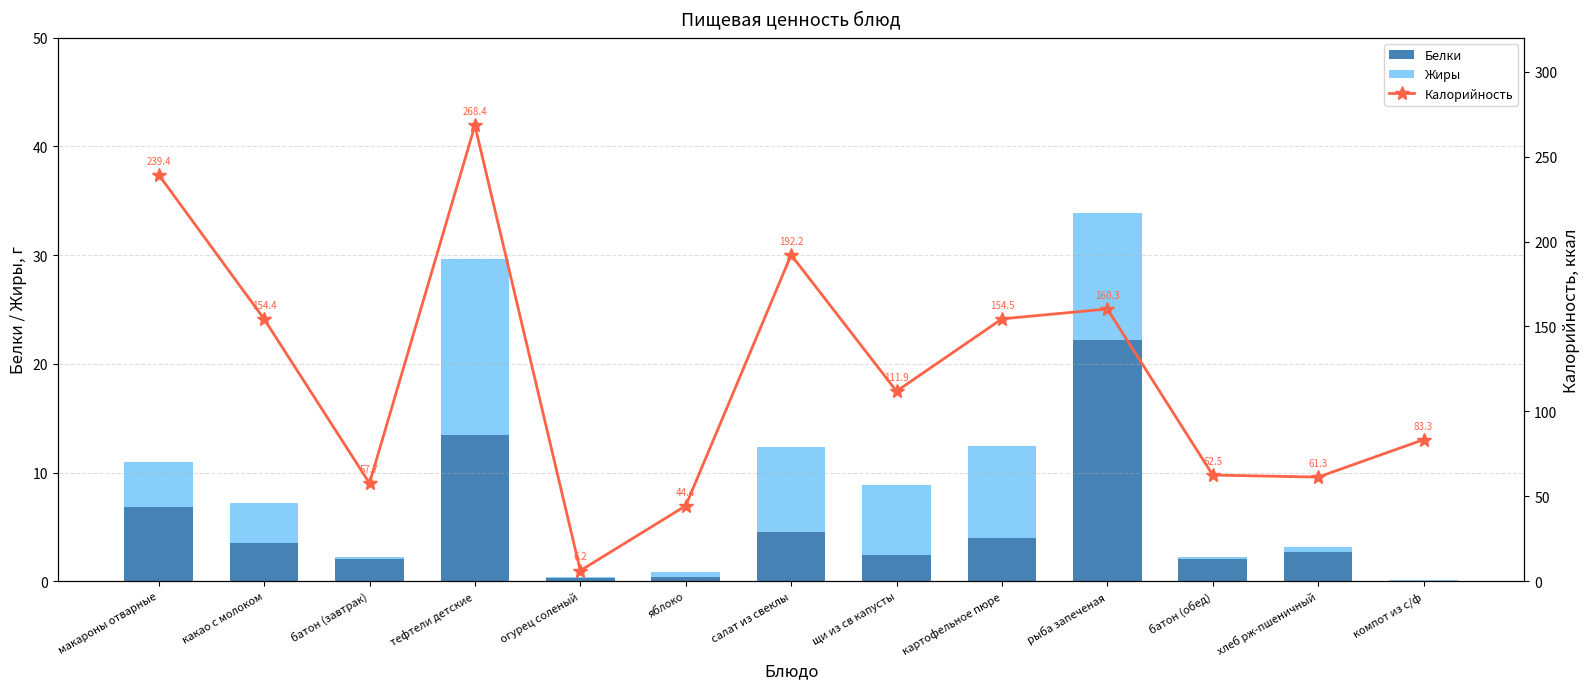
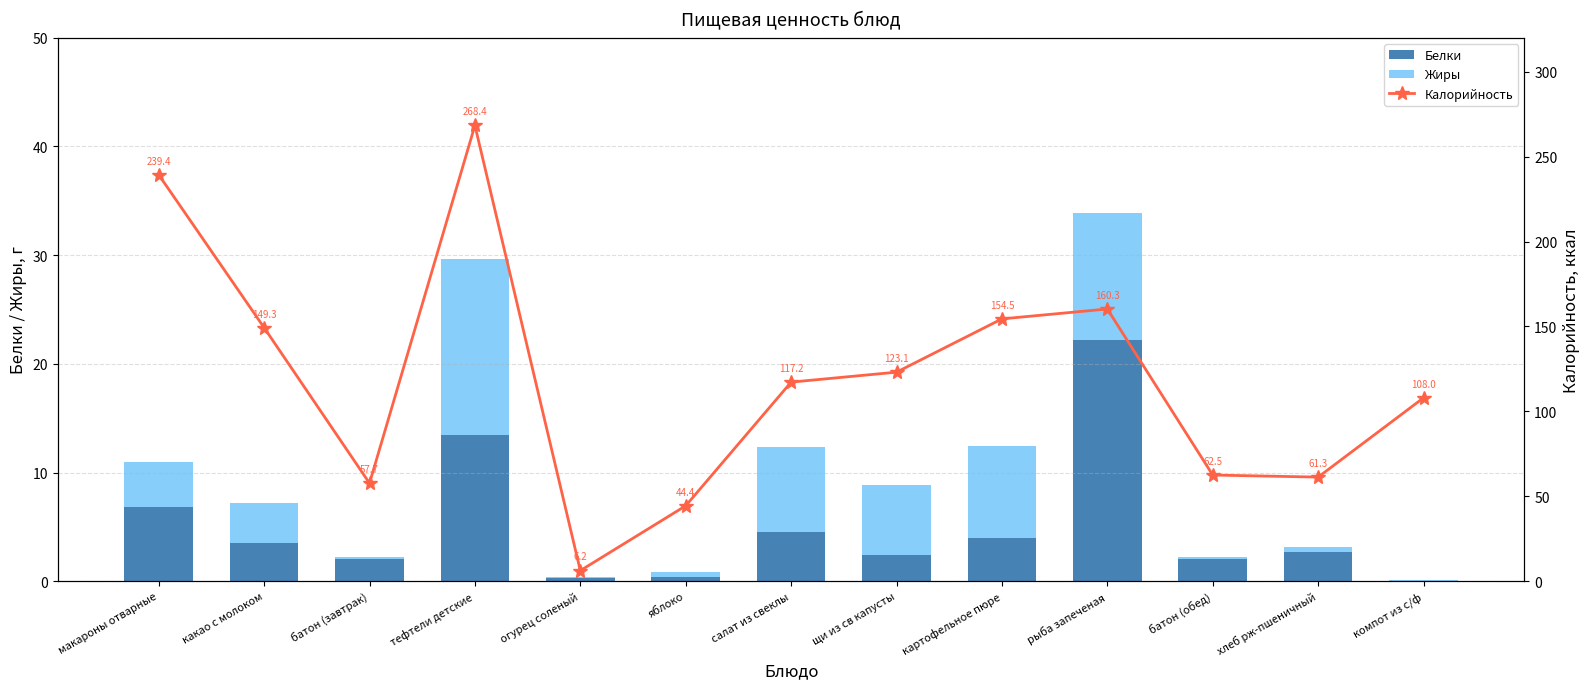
Калорийность, какао с молоком: 154.4 -> 149.3
Калорийность, салат из свеклы: 192.2 -> 117.2
Калорийность, щи из св капусты: 111.9 -> 123.1
Калорийность, компот из с/ф: 83.3 -> 108.0
